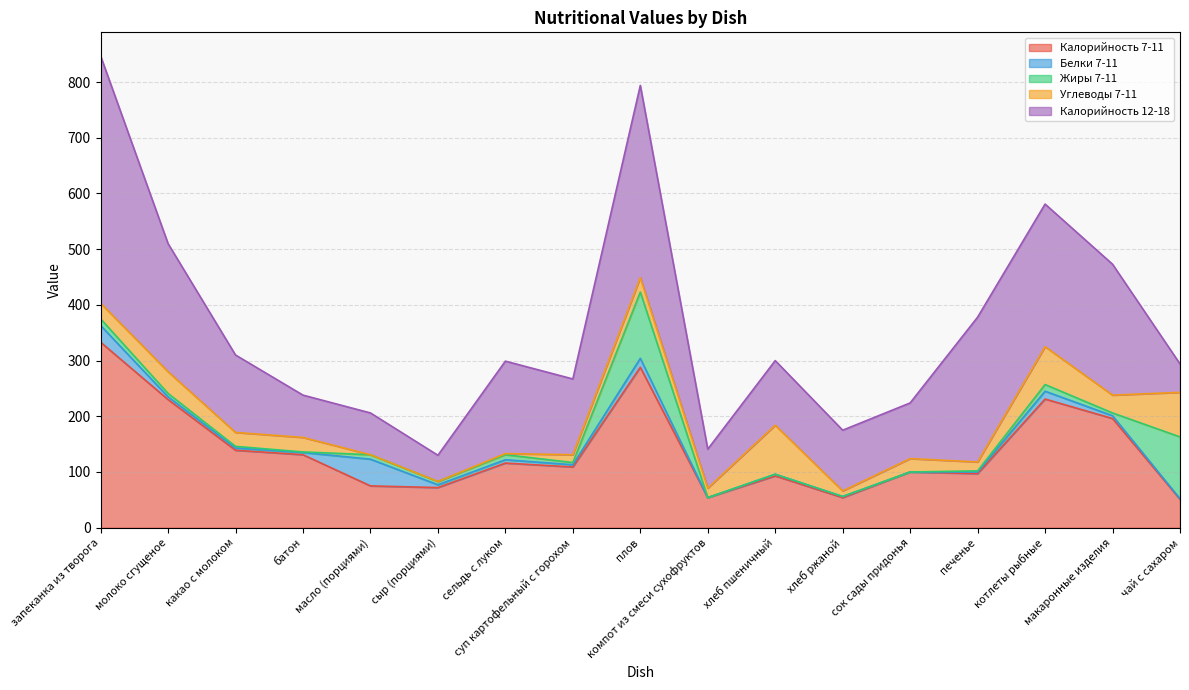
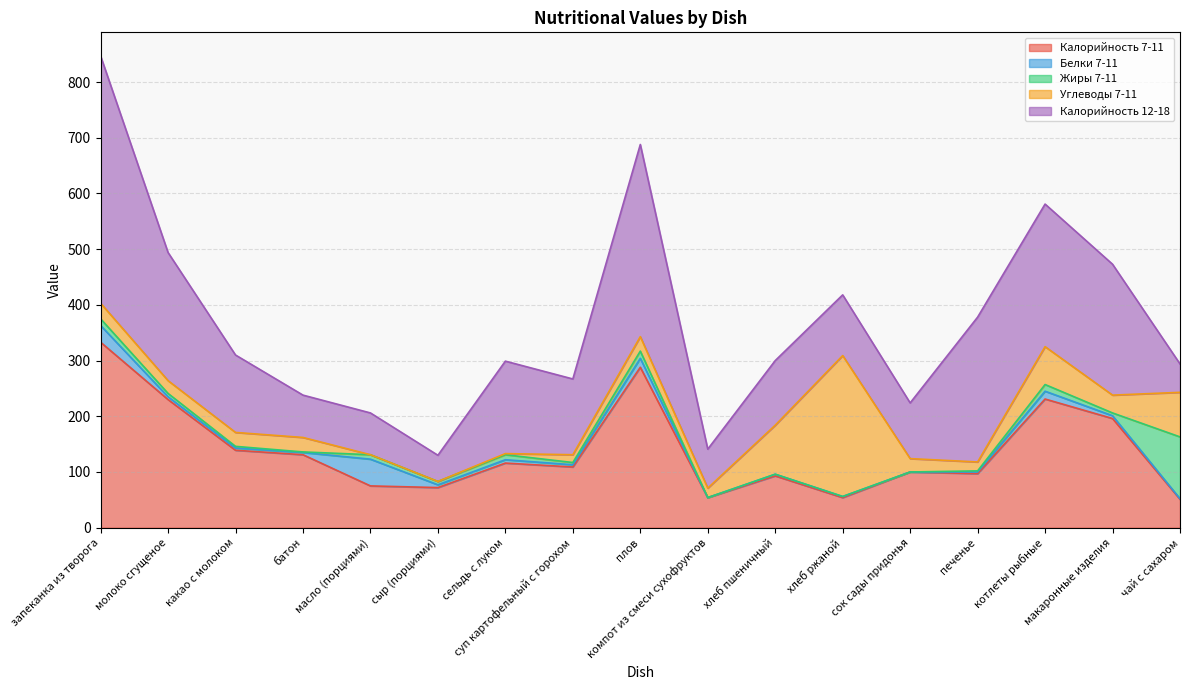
Углеводы 7-11, молоко сгущеное: 40 -> 20
Жиры 7-11, плов: 120 -> 10
Углеводы 7-11, хлеб ржаной: 10 -> 250
